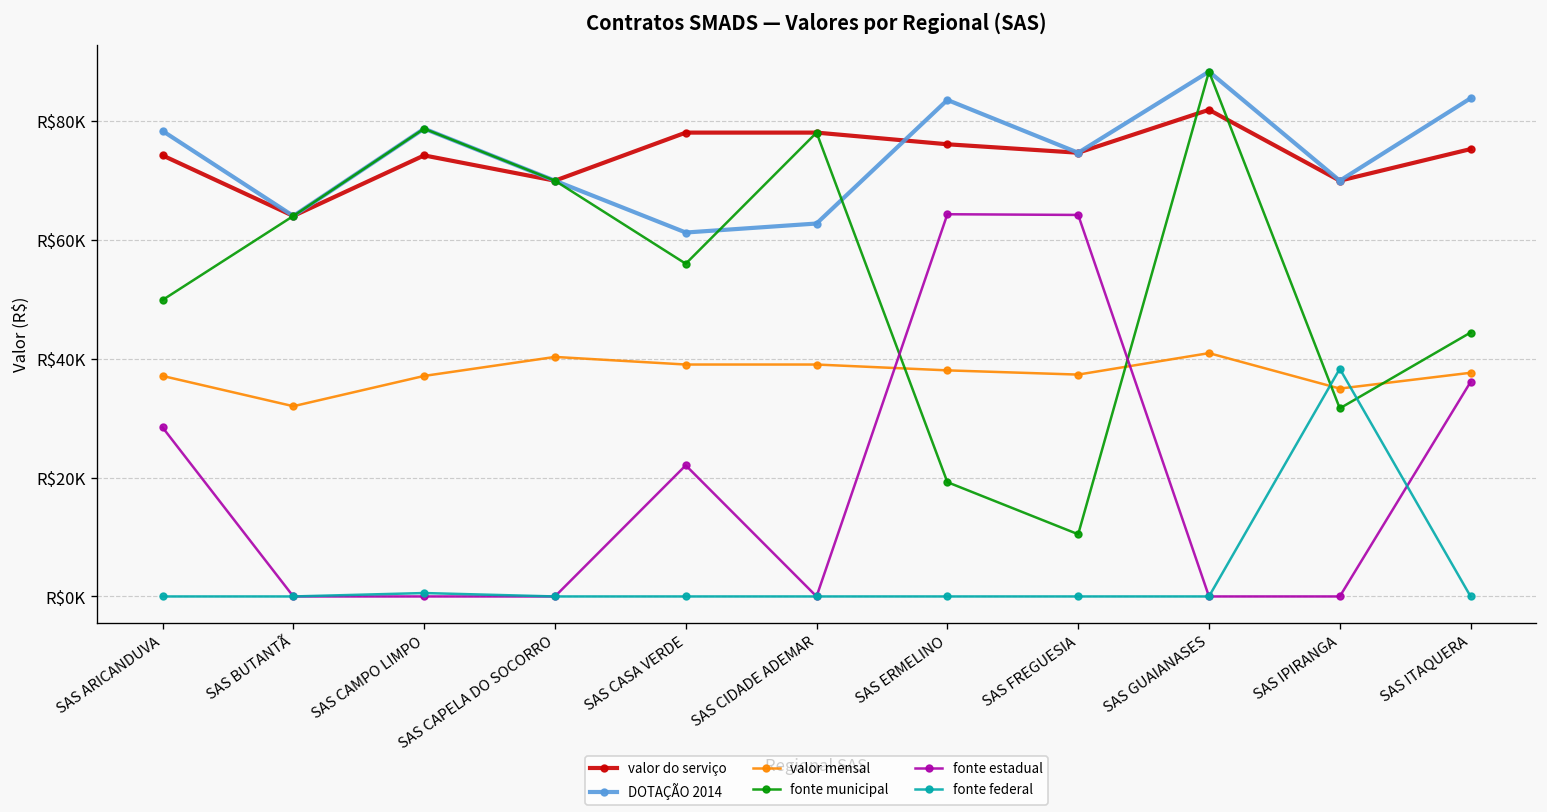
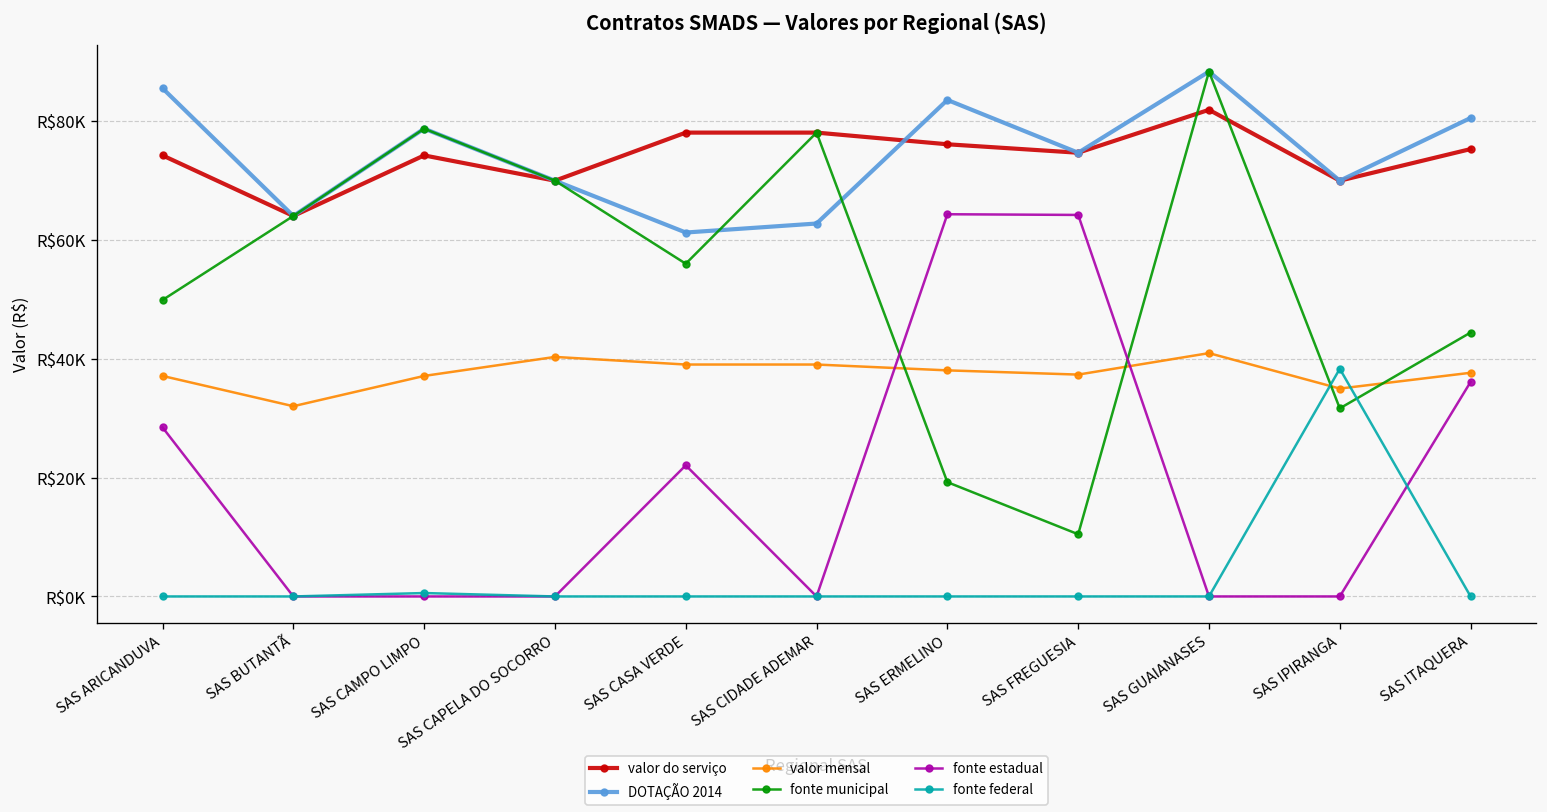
DOTAÇÃO 2014, SAS ARICANDUVA: R$78000 -> R$85000
DOTAÇÃO 2014, SAS ITAQUERA: R$84000 -> R$80000
